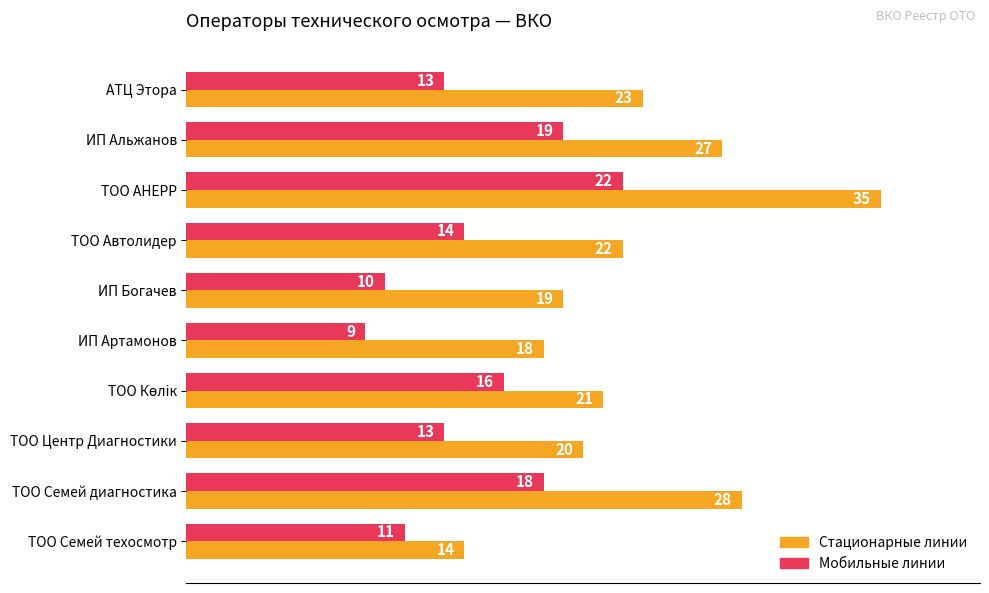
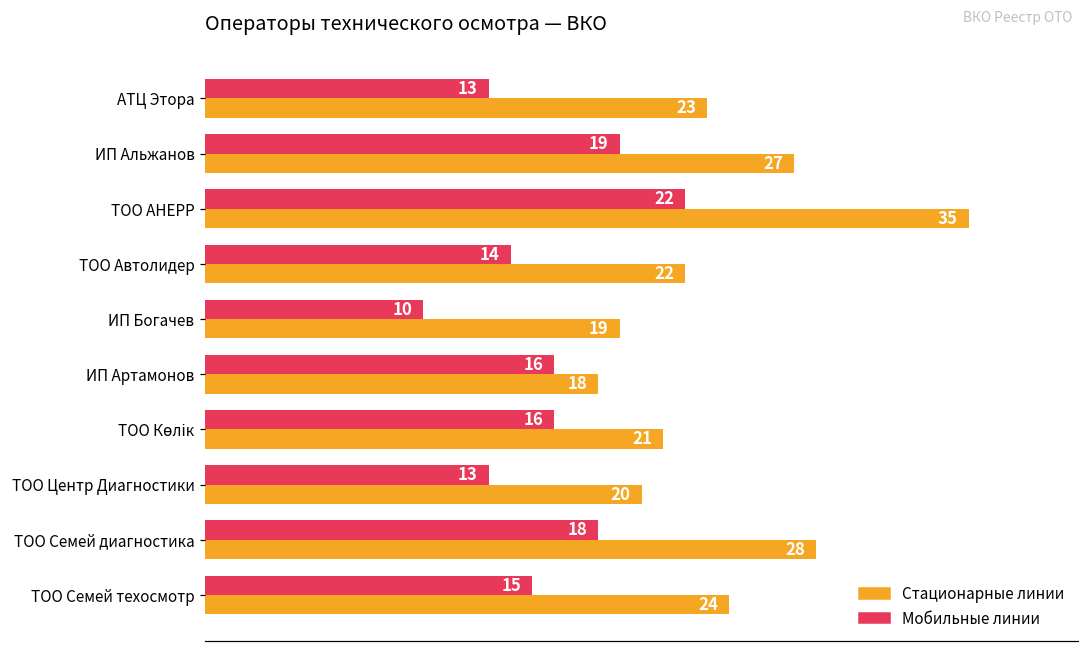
Мобильные линии, ИП Артамонов: 9 -> 16
Мобильные линии, ТОО Семей техосмотр: 11 -> 15
Стационарные линии, ТОО Семей техосмотр: 14 -> 24
